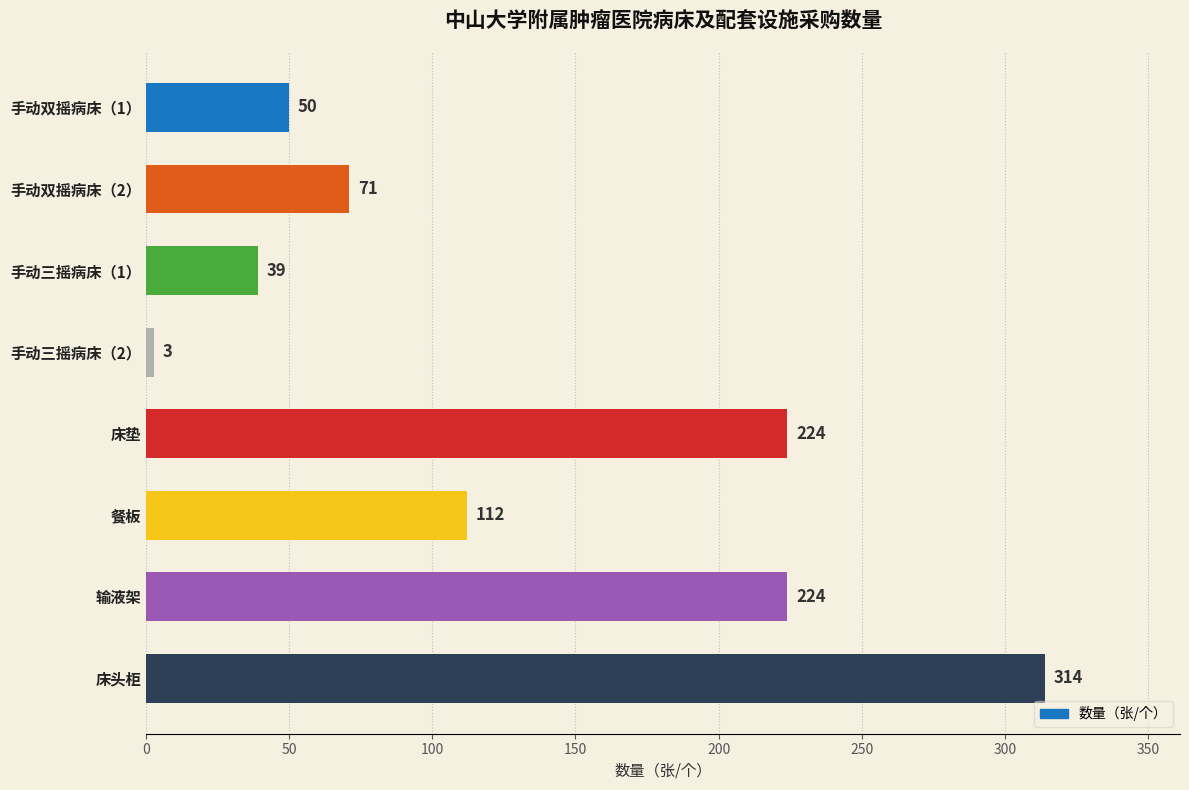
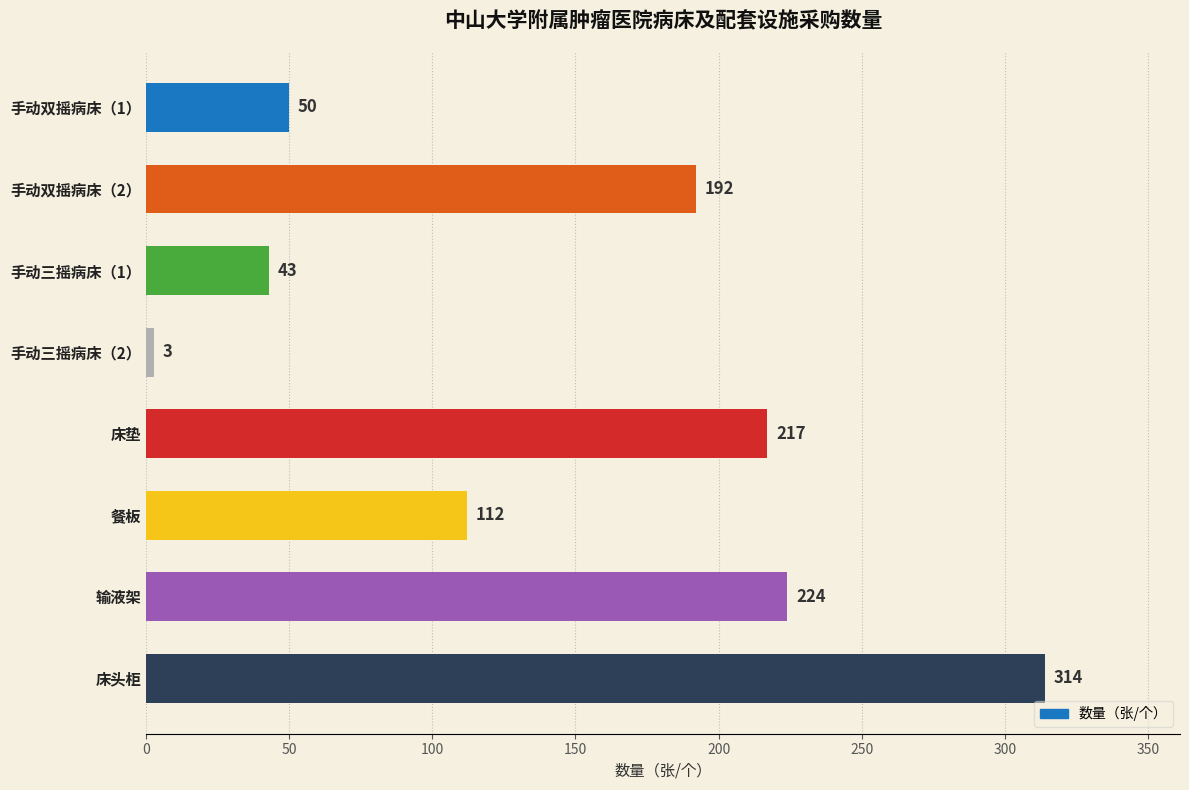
手动双摇病床（2）: 71 -> 192
手动三摇病床（1）: 39 -> 43
床垫: 224 -> 217
